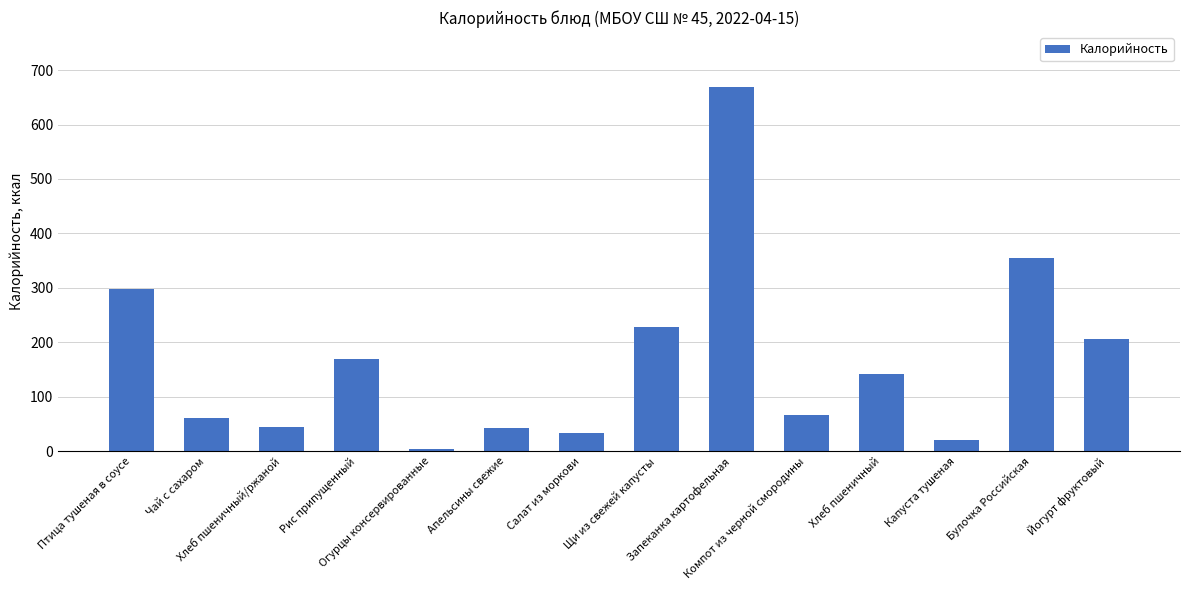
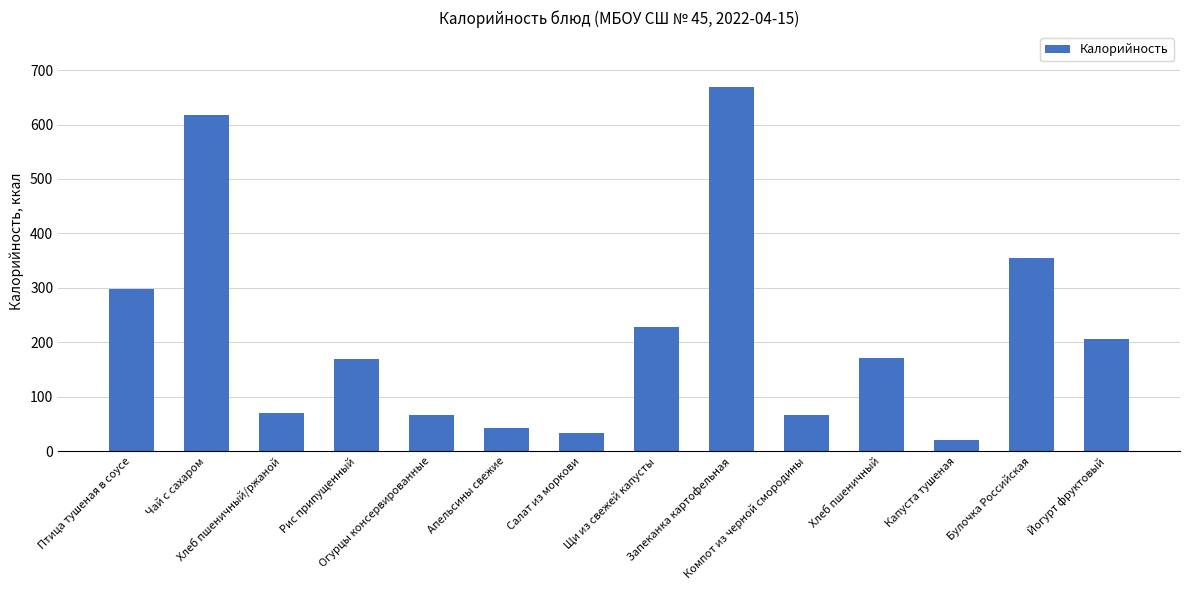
Чай с сахаром: 60 -> 620
Хлеб пшеничный/ржаной: 40 -> 70
Огурцы консервированные: 0 -> 70
Хлеб пшеничный: 140 -> 170
